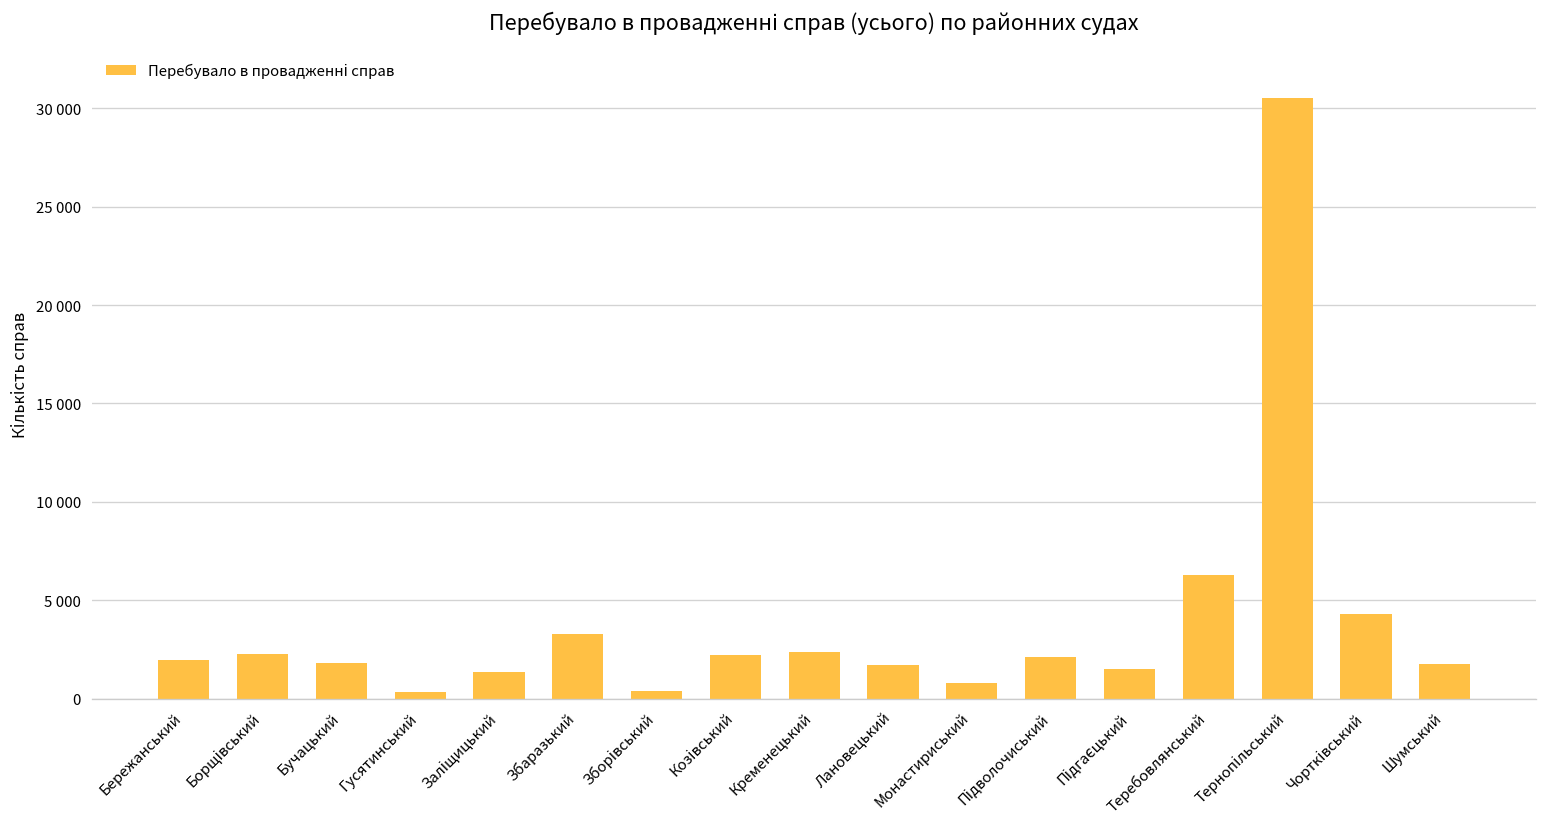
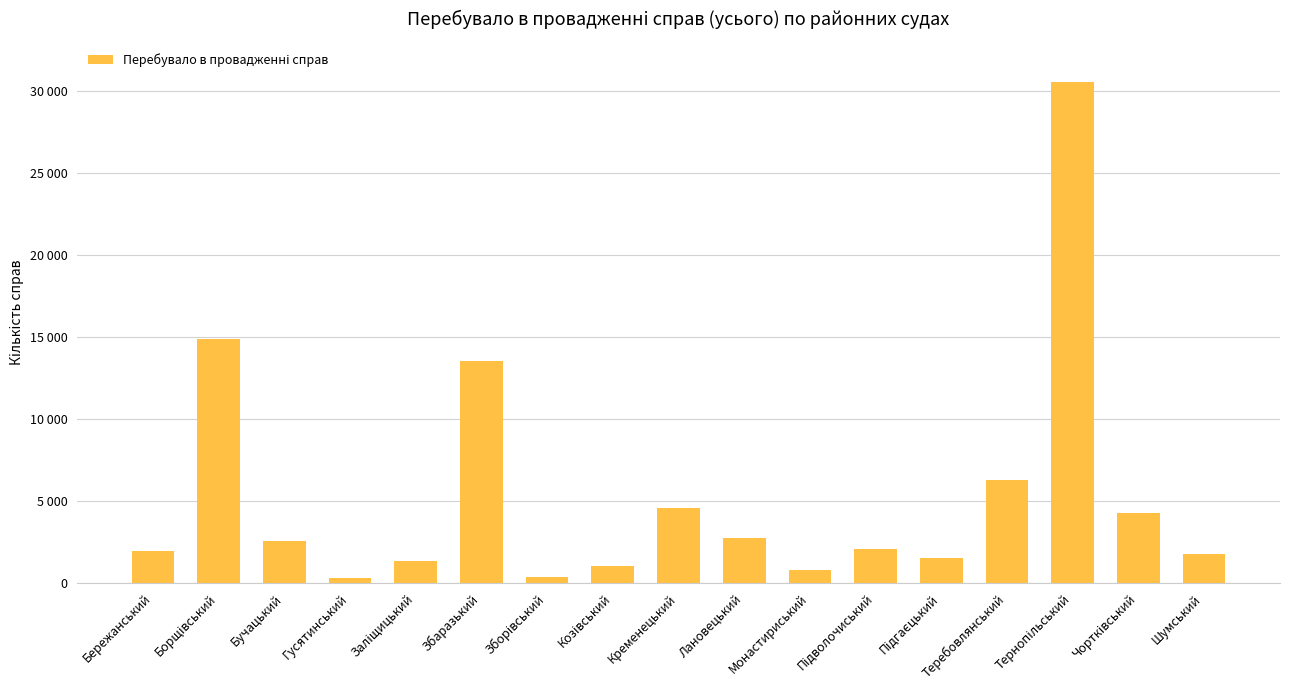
Борщівський: 2300 -> 14900
Бучацький: 1800 -> 2500
Збаразький: 3300 -> 13500
Козівський: 2200 -> 1100
Кременецький: 2400 -> 4600
Лановецький: 1700 -> 2700
